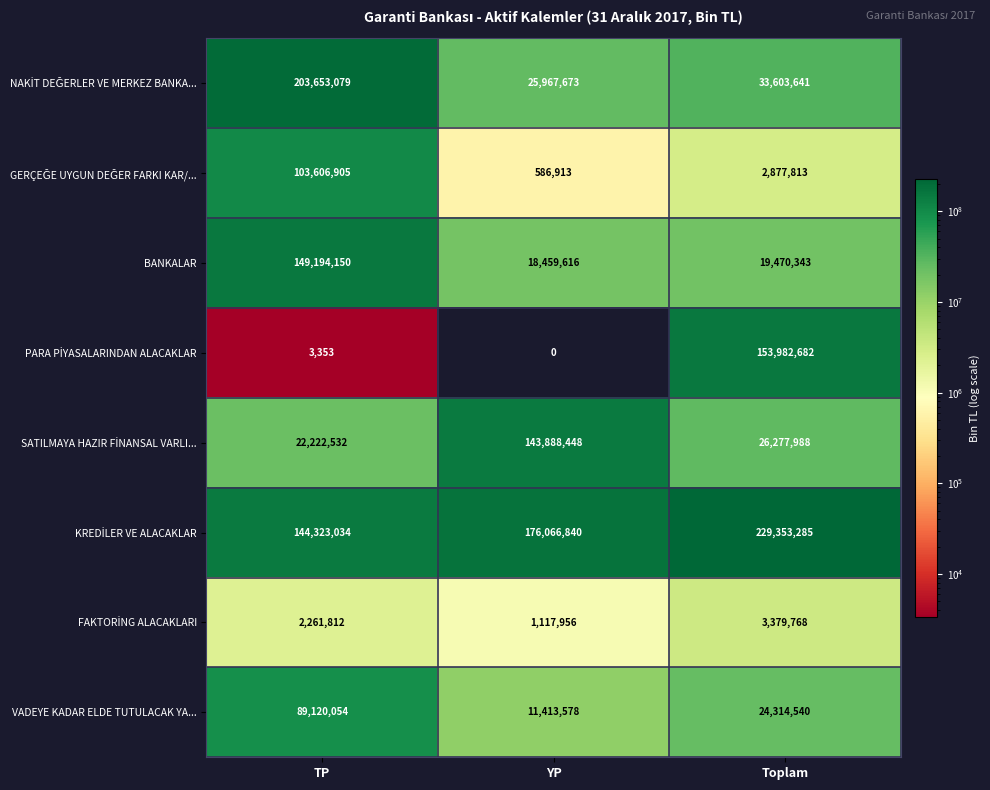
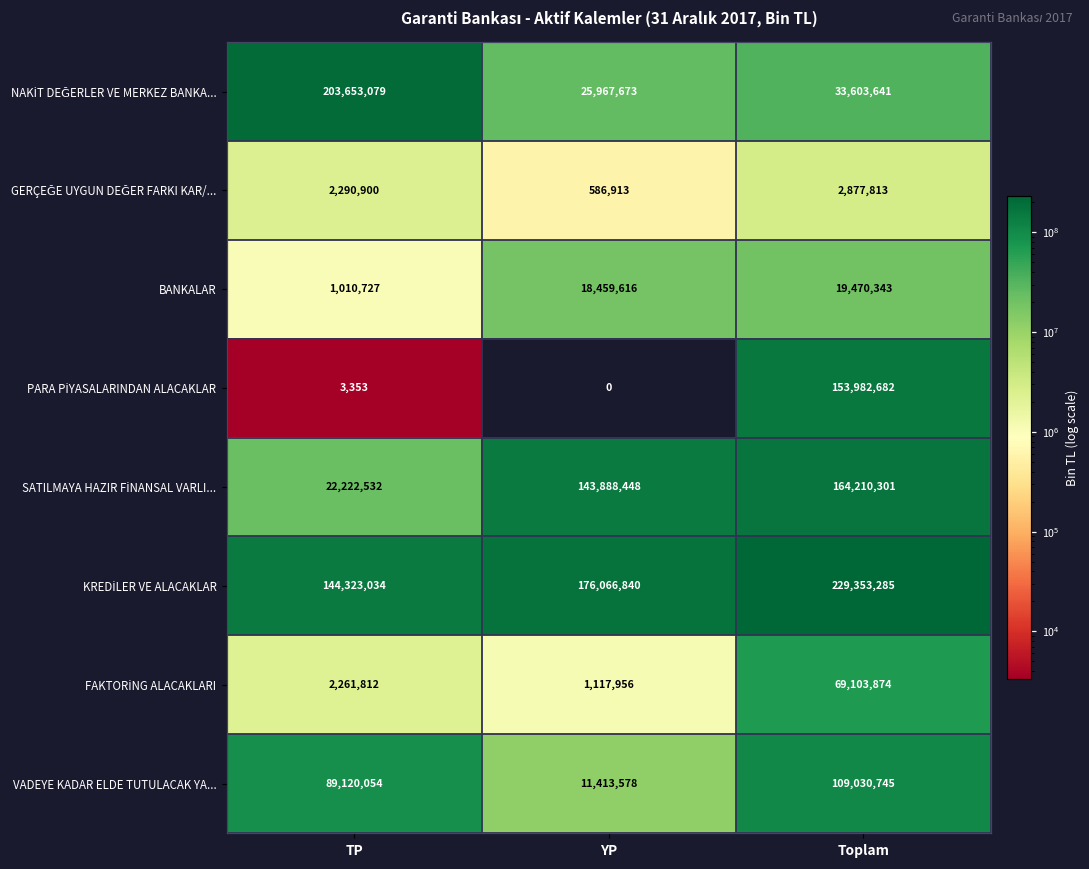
GERÇEĞE UYGUN DEĞER FARKI KAR/..., TP: 103,606,905 -> 2,290,900
BANKALAR, TP: 149,194,150 -> 1,010,727
SATILMAYA HAZIR FİNANSAL VARLI..., Toplam: 26,277,988 -> 164,210,301
FAKTORİNG ALACAKLARI, Toplam: 3,379,768 -> 69,103,874
VADEYE KADAR ELDE TUTULACAK YA..., Toplam: 24,314,540 -> 109,030,745
